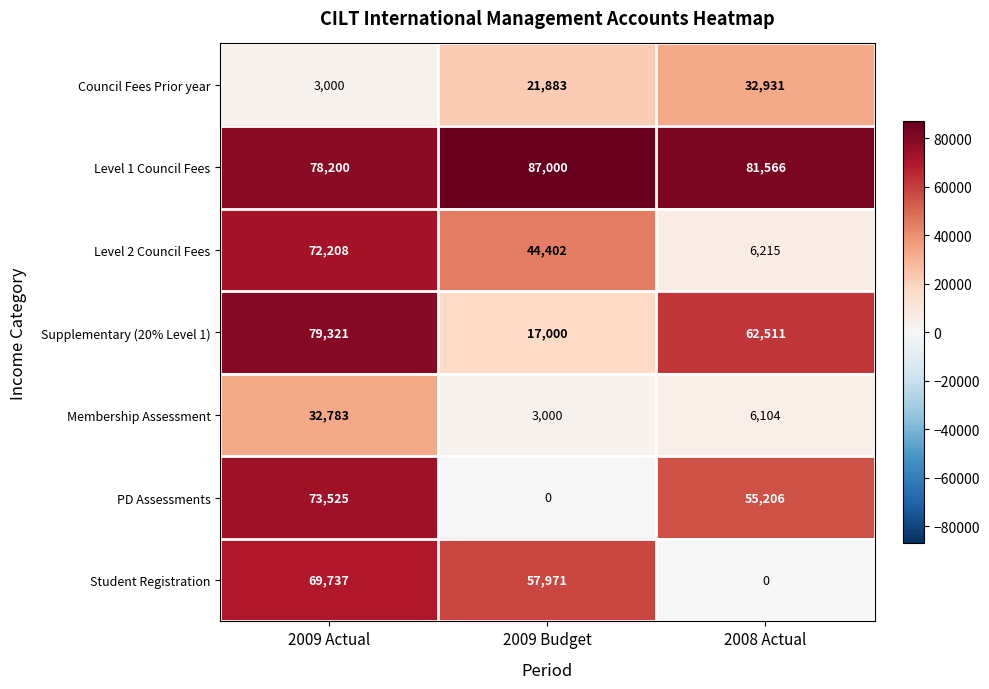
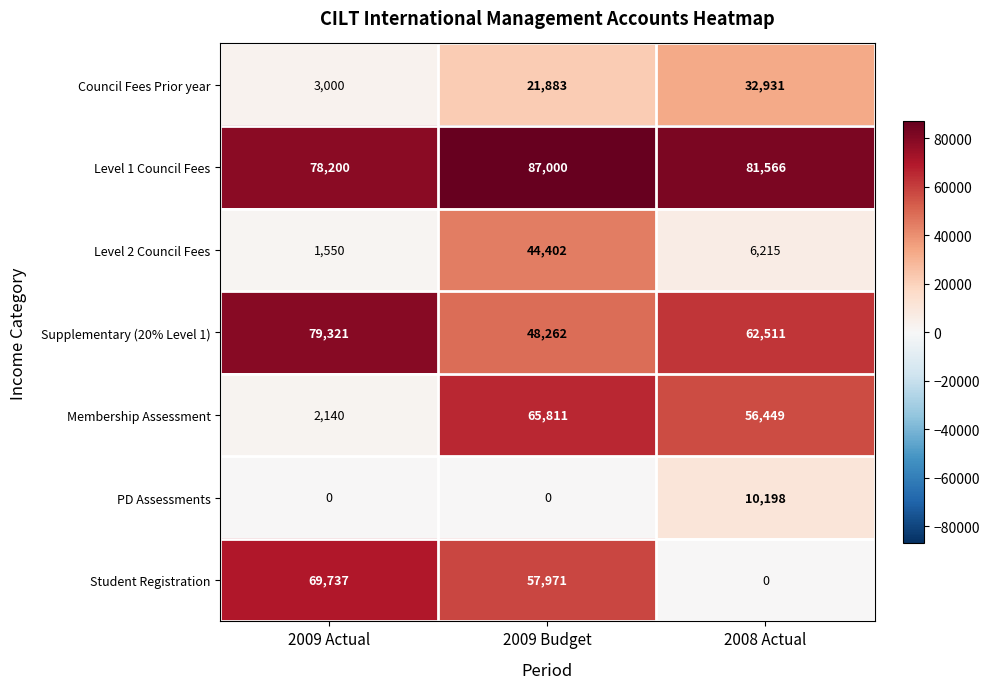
Level 2 Council Fees, 2009 Actual: 72,208 -> 1,550
Supplementary (20% Level 1), 2009 Budget: 17,000 -> 48,262
Membership Assessment, 2009 Actual: 32,783 -> 2,140
Membership Assessment, 2009 Budget: 3,000 -> 65,811
Membership Assessment, 2008 Actual: 6,104 -> 56,449
PD Assessments, 2009 Actual: 73,525 -> 0
PD Assessments, 2008 Actual: 55,206 -> 10,198
